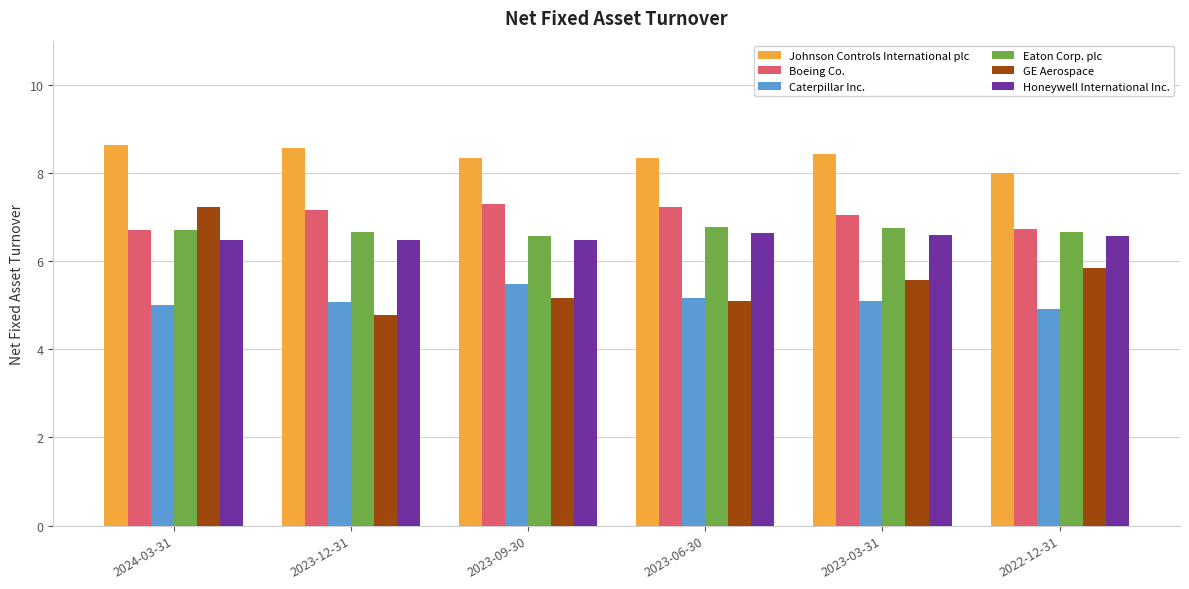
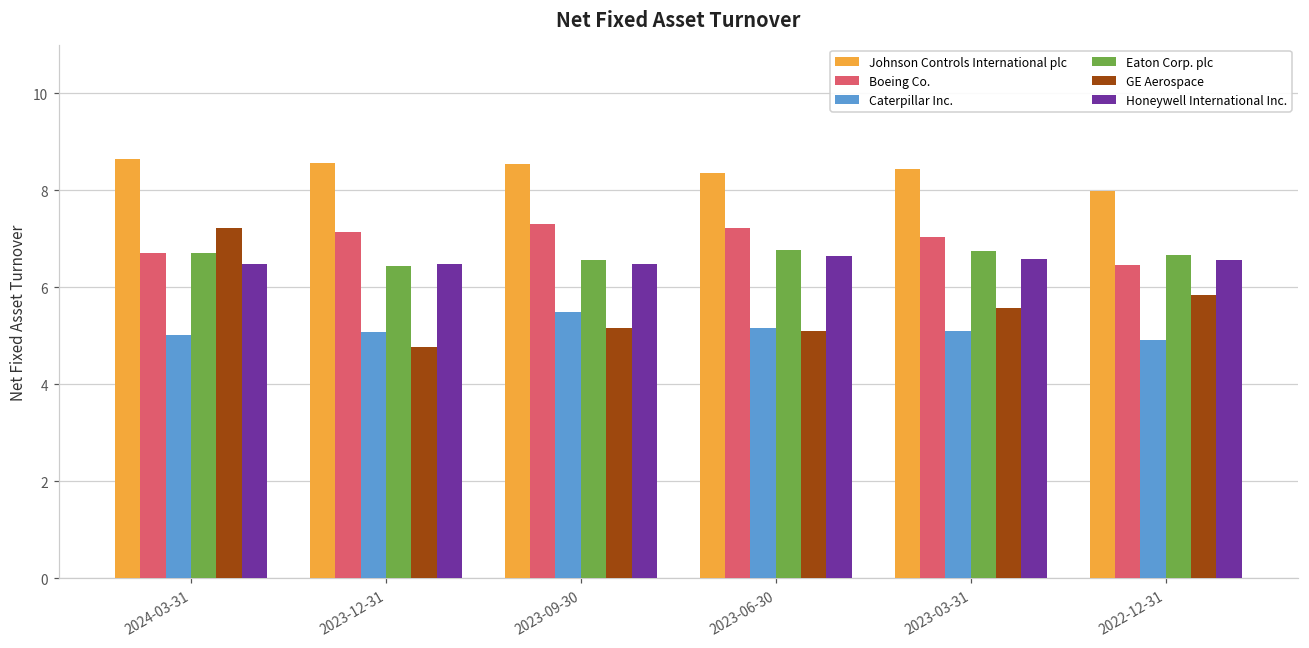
Eaton Corp. plc, 2023-12-31: 6.7 -> 6.4
Johnson Controls International plc, 2023-09-30: 8.4 -> 8.5
Boeing Co., 2022-12-31: 6.7 -> 6.5
